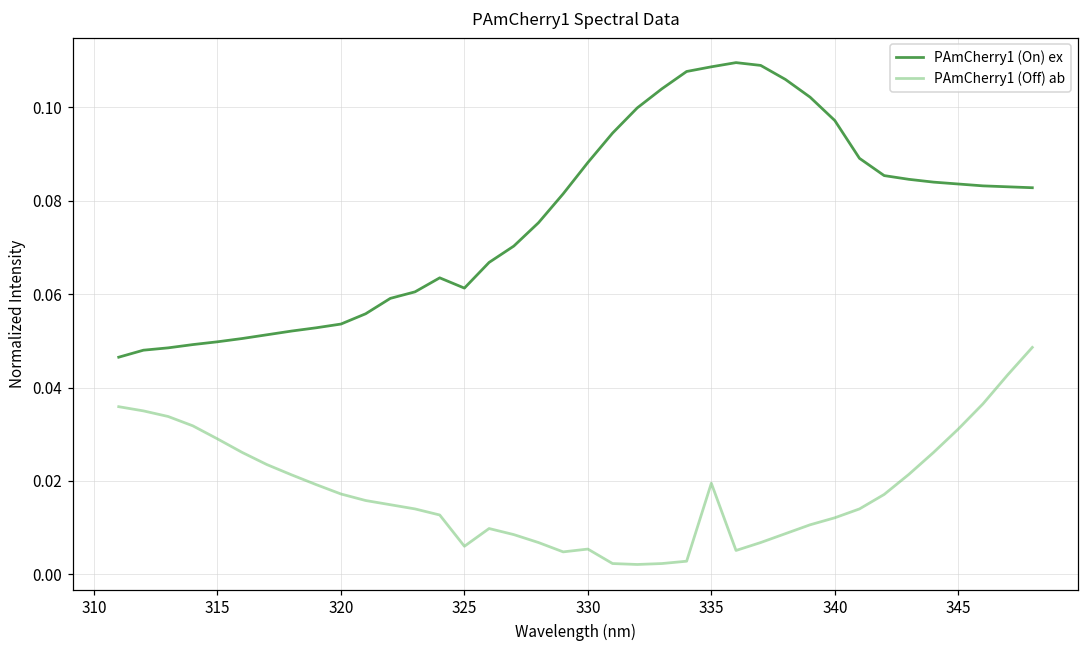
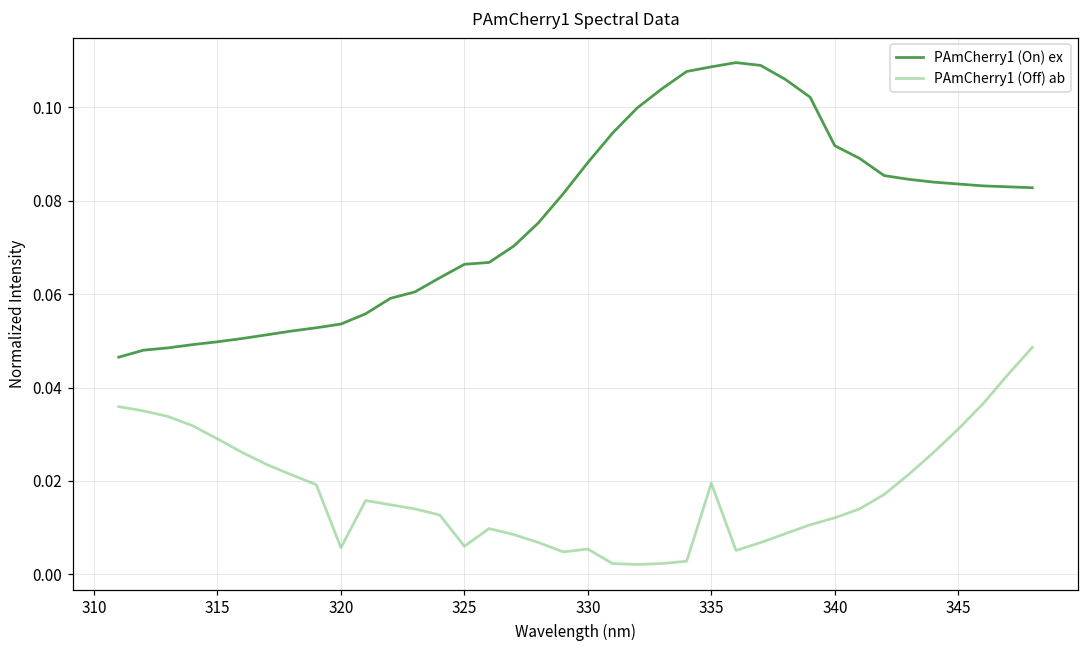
PAmCherry1 (Off) ab, 320: 0.017 -> 0.006
PAmCherry1 (On) ex, 325: 0.061 -> 0.066
PAmCherry1 (On) ex, 340: 0.097 -> 0.092
